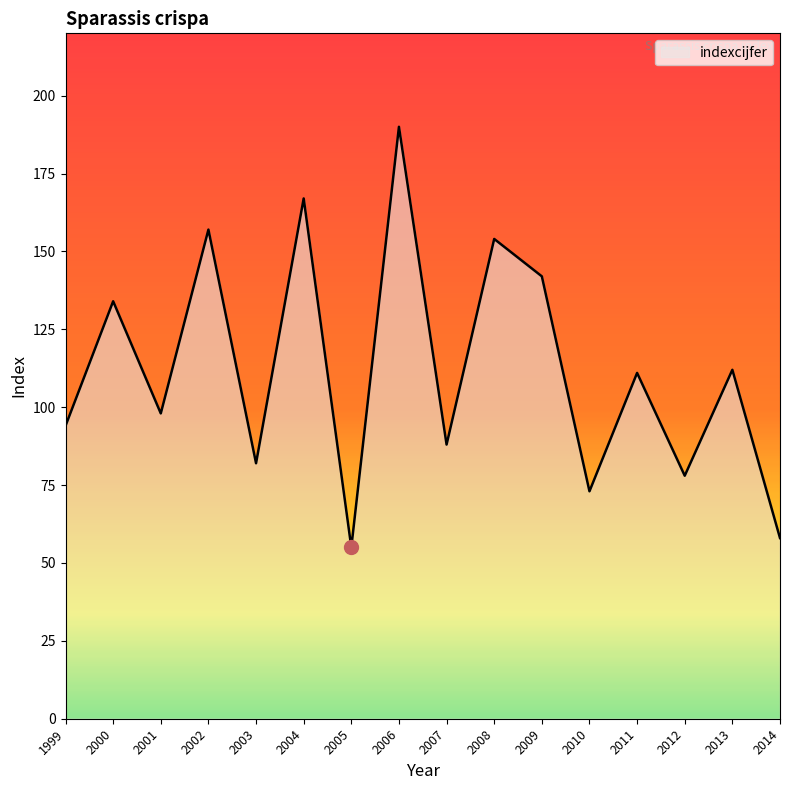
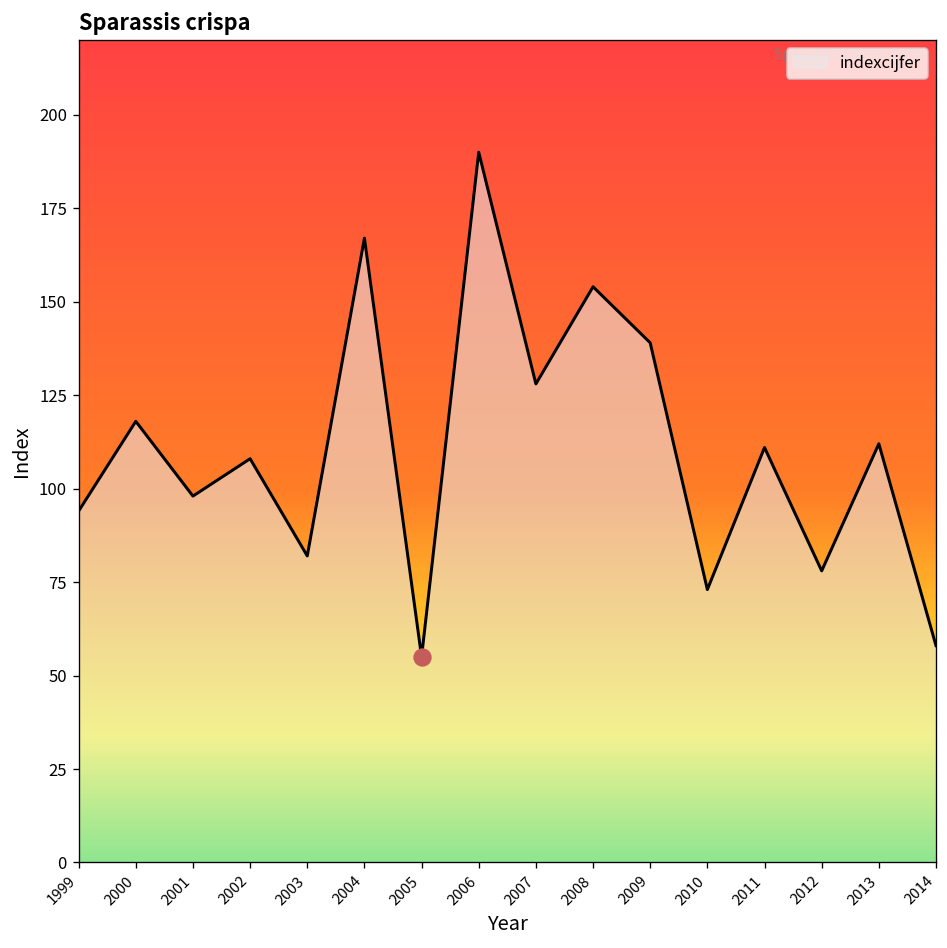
indexcijfer, 2000: 134 -> 118
indexcijfer, 2002: 157 -> 108
indexcijfer, 2007: 88 -> 128
indexcijfer, 2009: 142 -> 139
